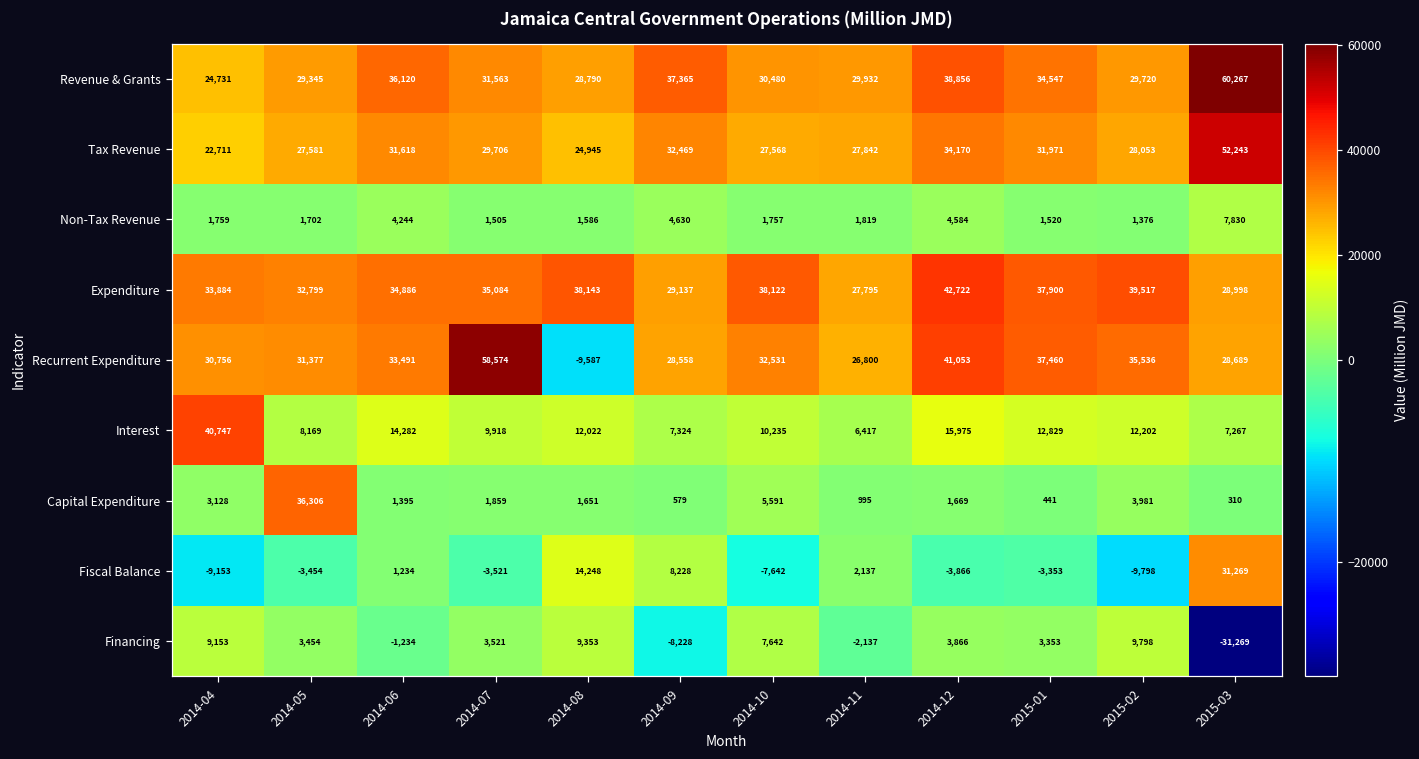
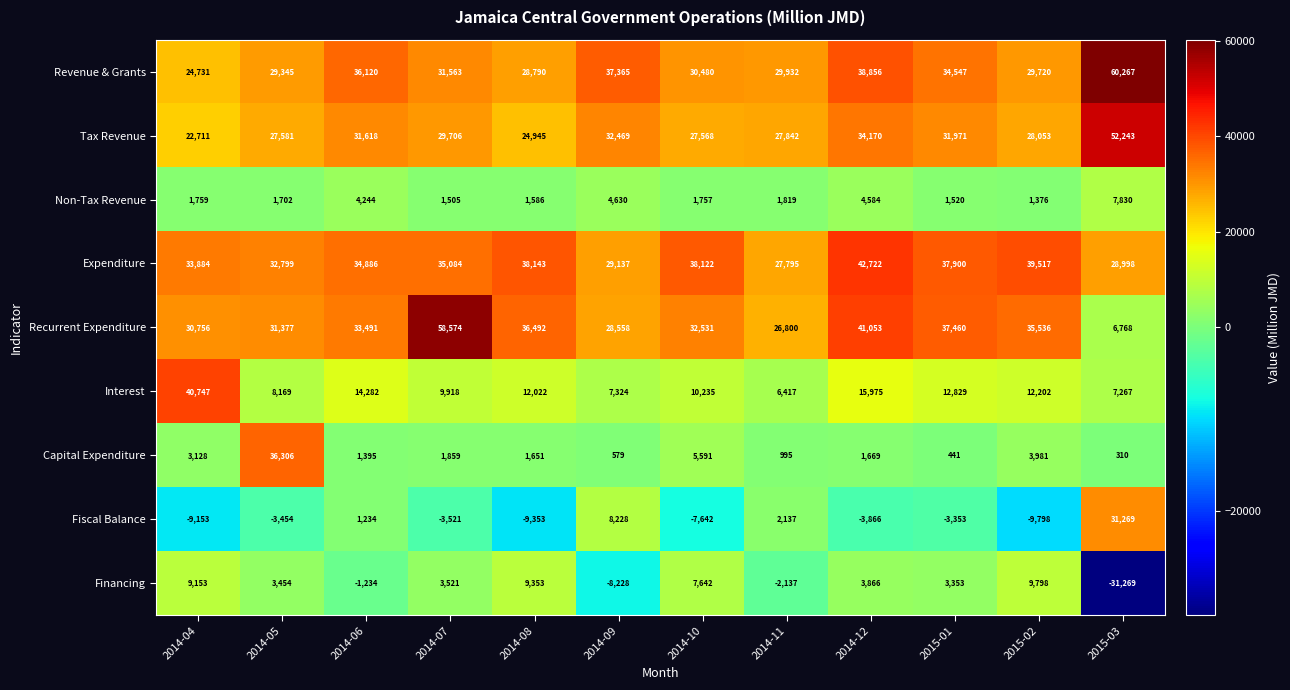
Recurrent Expenditure, 2014-08: -9,587 -> 36,492
Recurrent Expenditure, 2015-03: 28,689 -> 6,768
Fiscal Balance, 2014-08: 14,248 -> -9,353
